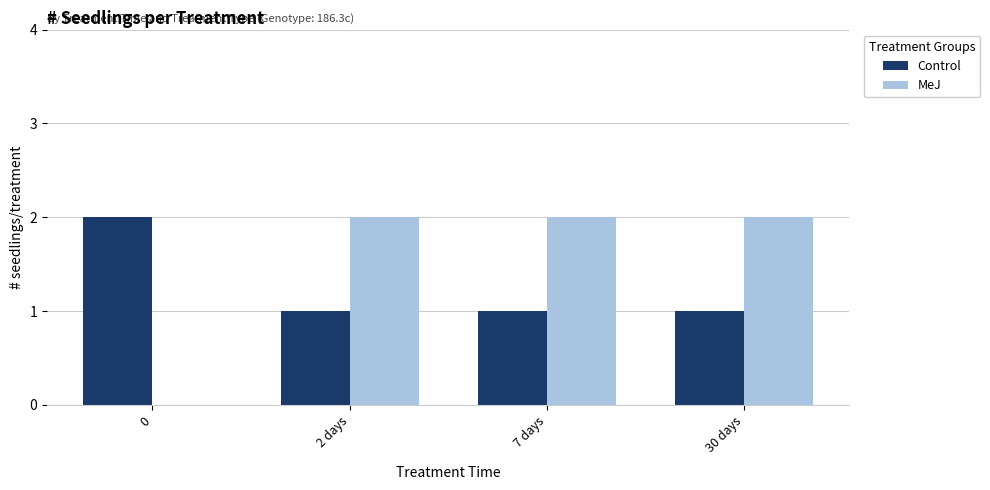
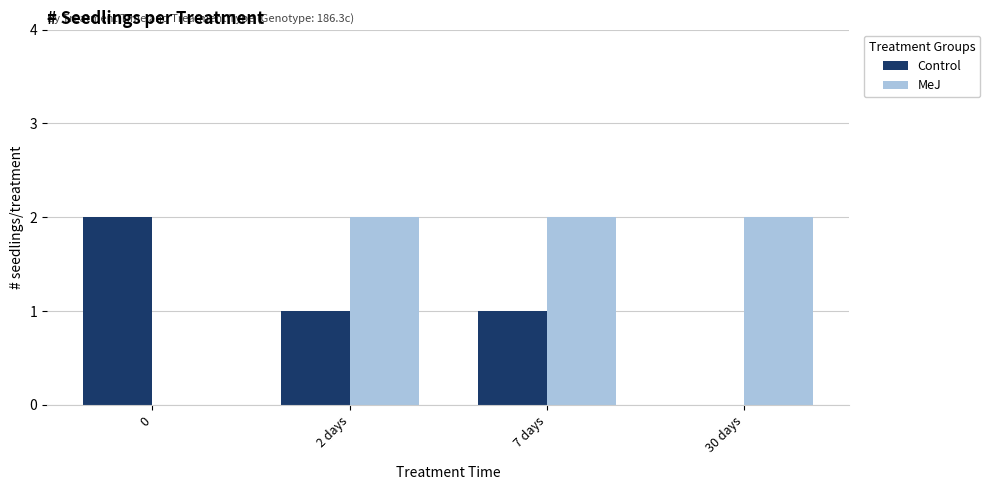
Control, 30 days: 1 -> 0
